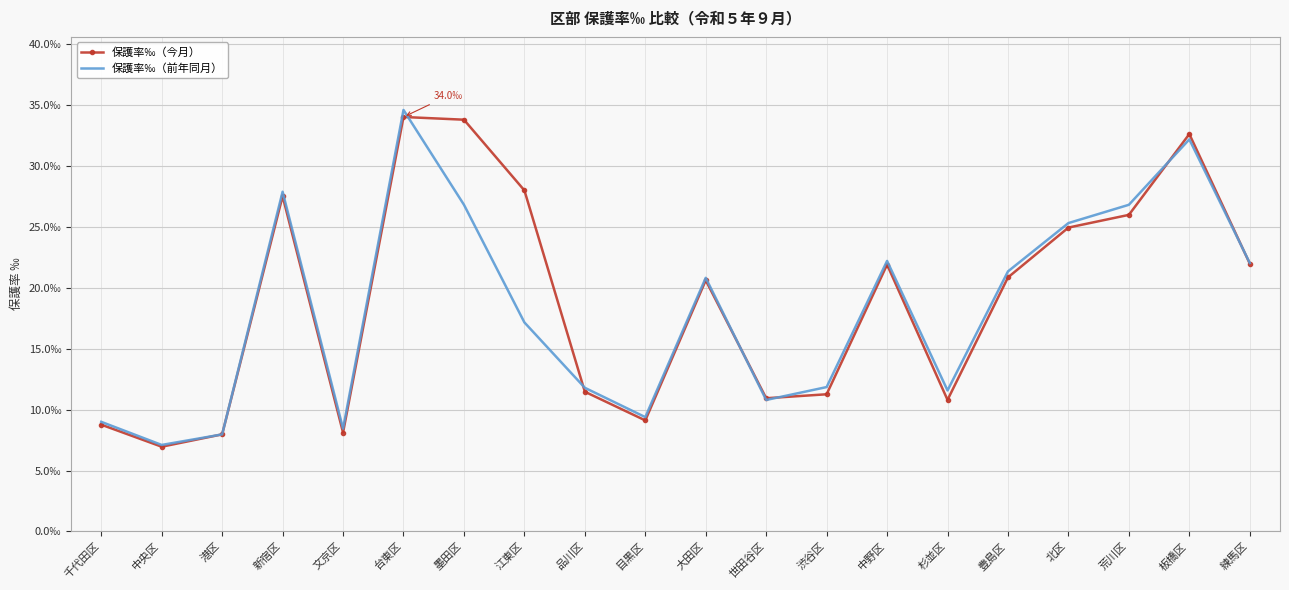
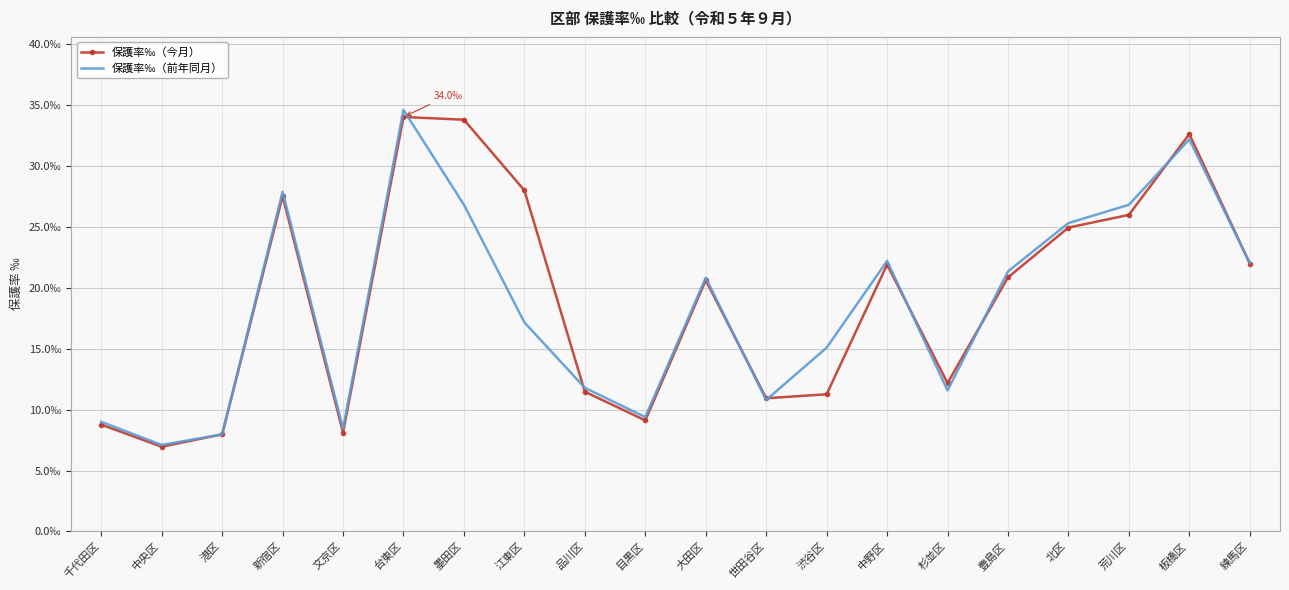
保護率‰（前年同月）, 渋谷区: 11.9‰ -> 15.1‰
保護率‰（今月）, 杉並区: 10.8‰ -> 12.2‰
